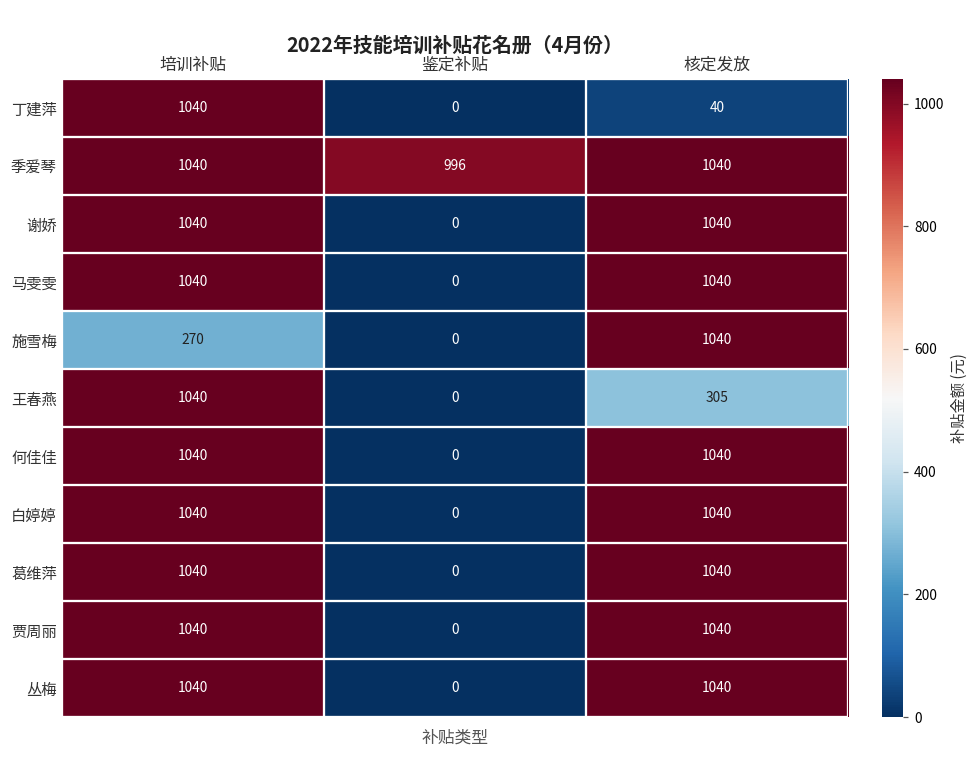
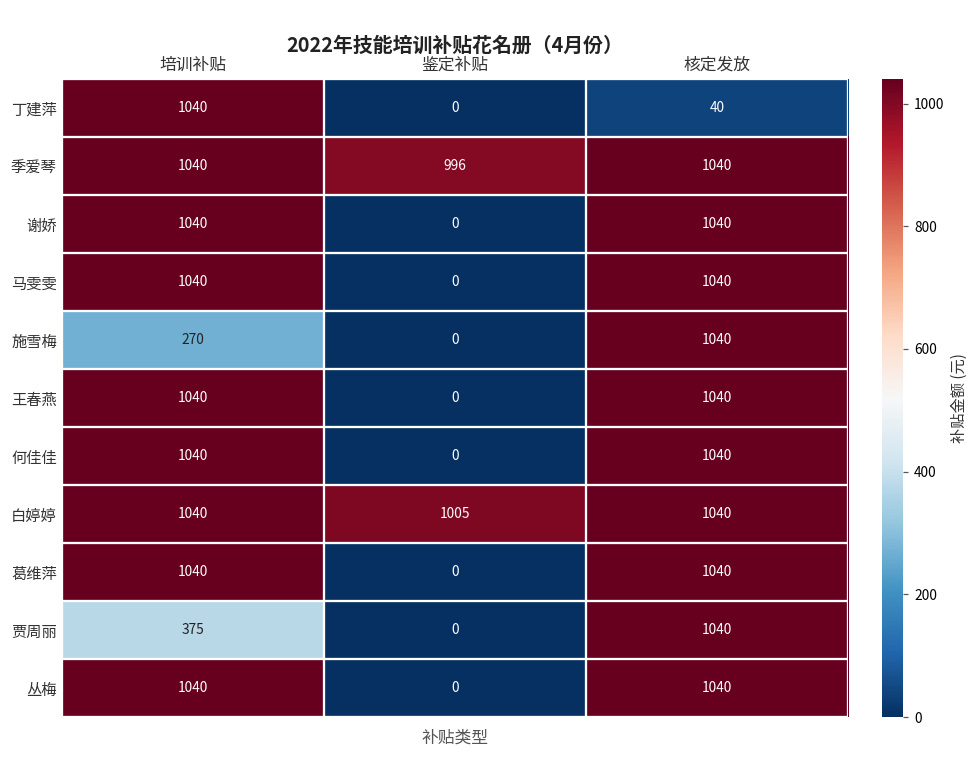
王春燕, 核定发放: 305 -> 1040
白婷婷, 鉴定补贴: 0 -> 1005
贾周丽, 培训补贴: 1040 -> 375
